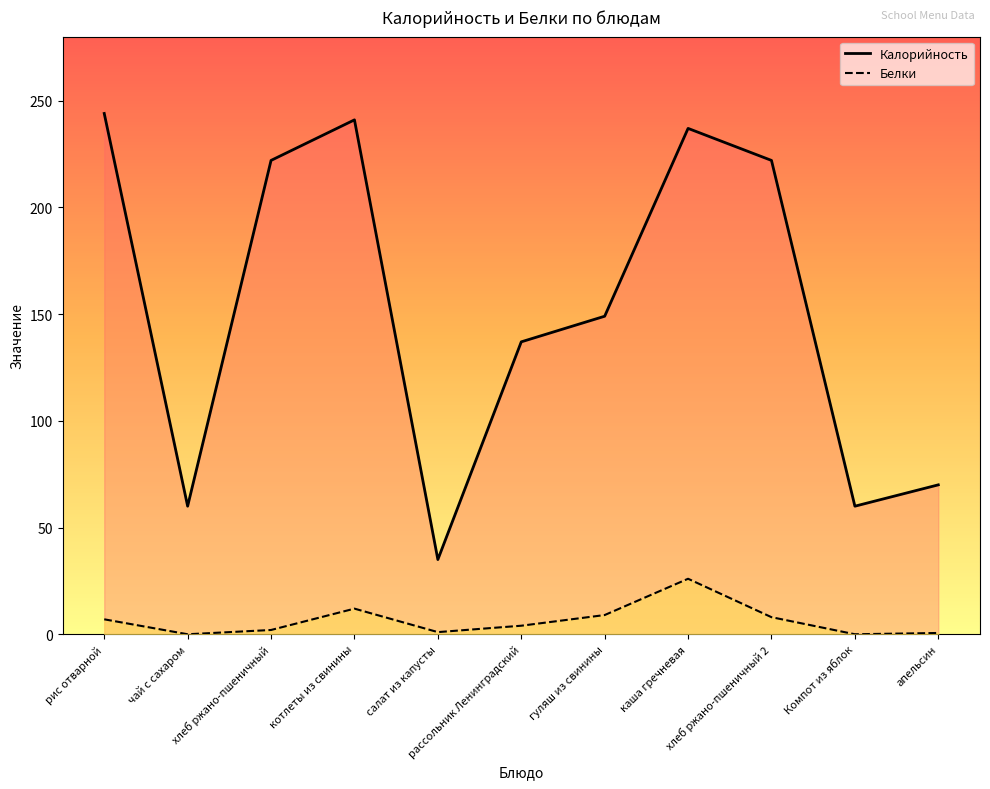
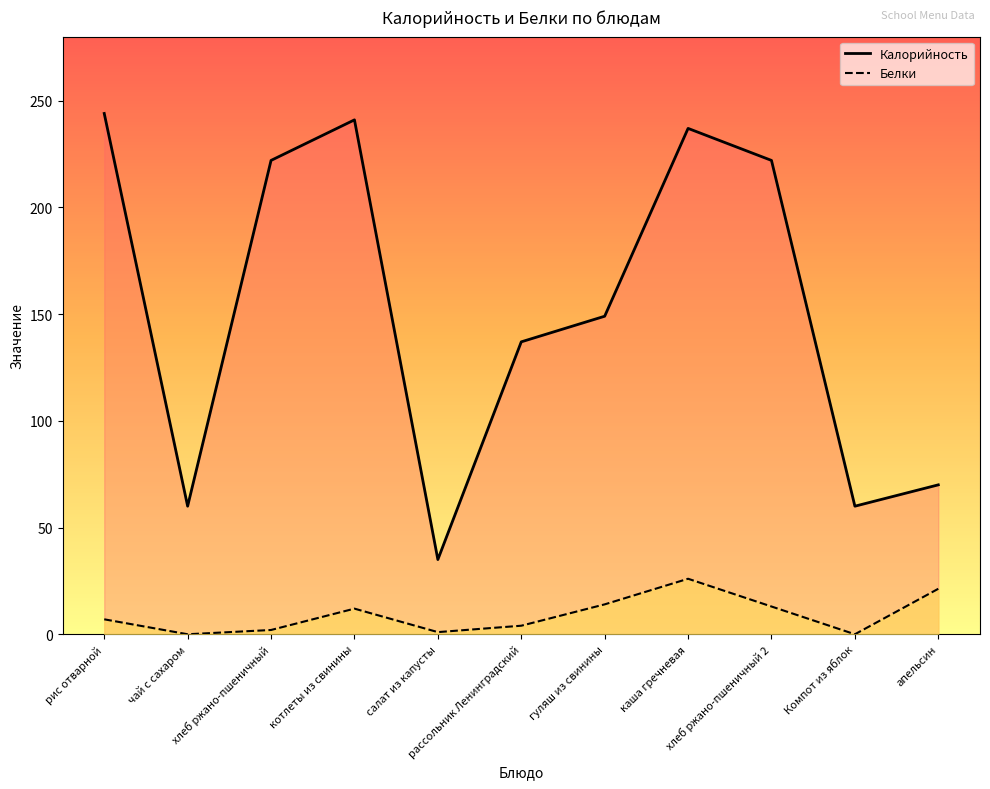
Белки, гуляш из свинины: 9 -> 14
Белки, хлеб ржано-пшеничный 2: 8 -> 13
Белки, апельсин: 1 -> 21
